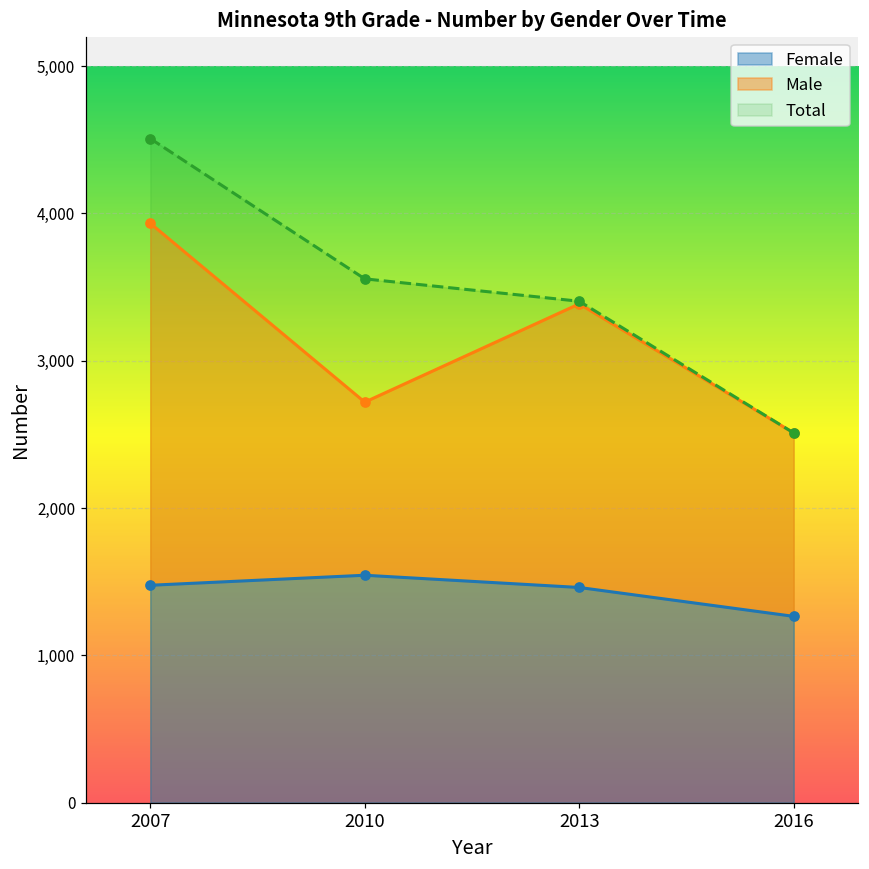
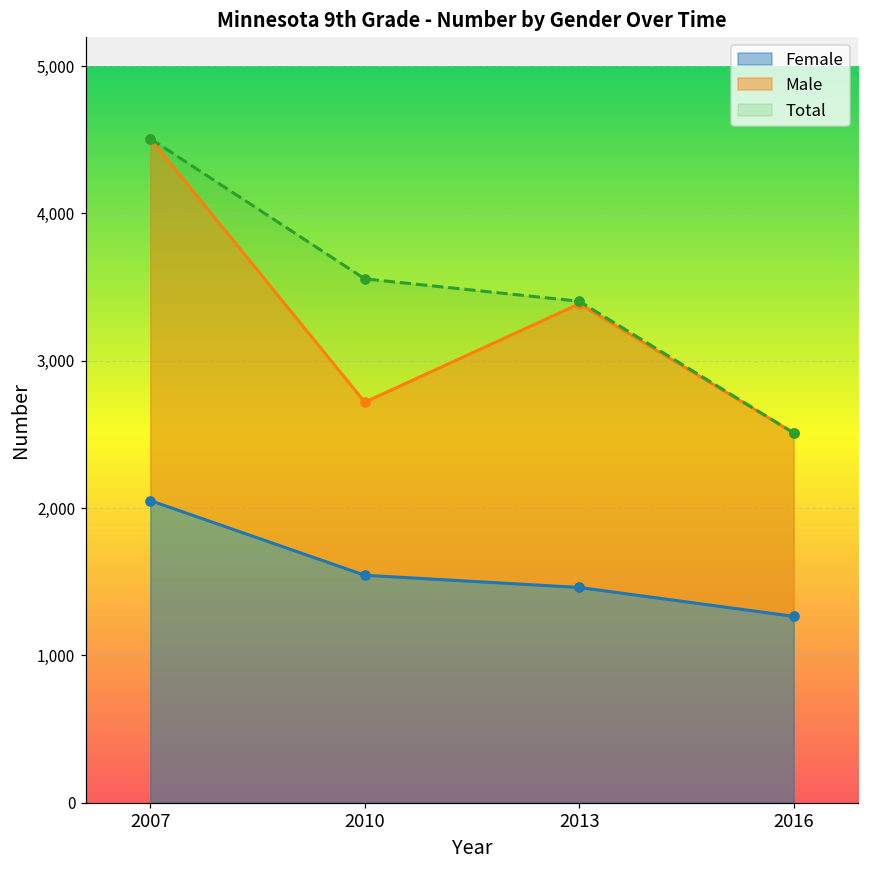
Female, 2007: 1,480 -> 2,050
